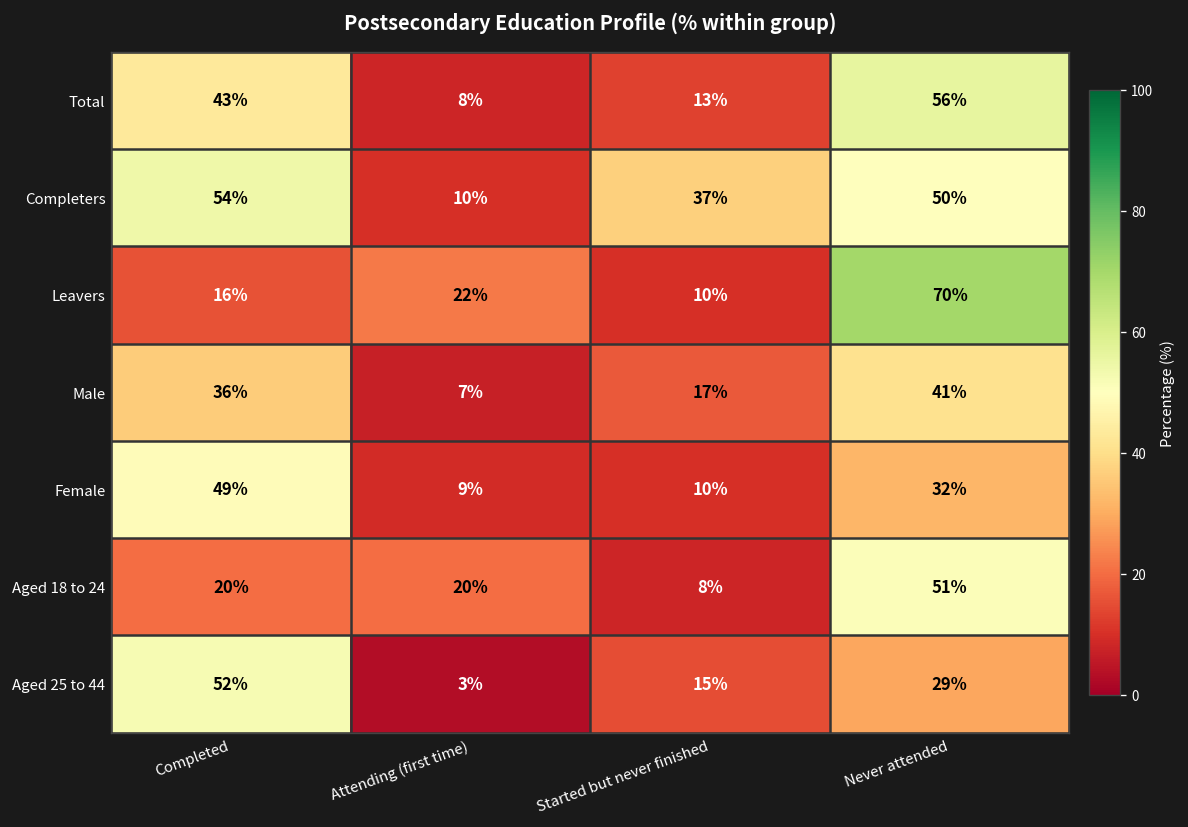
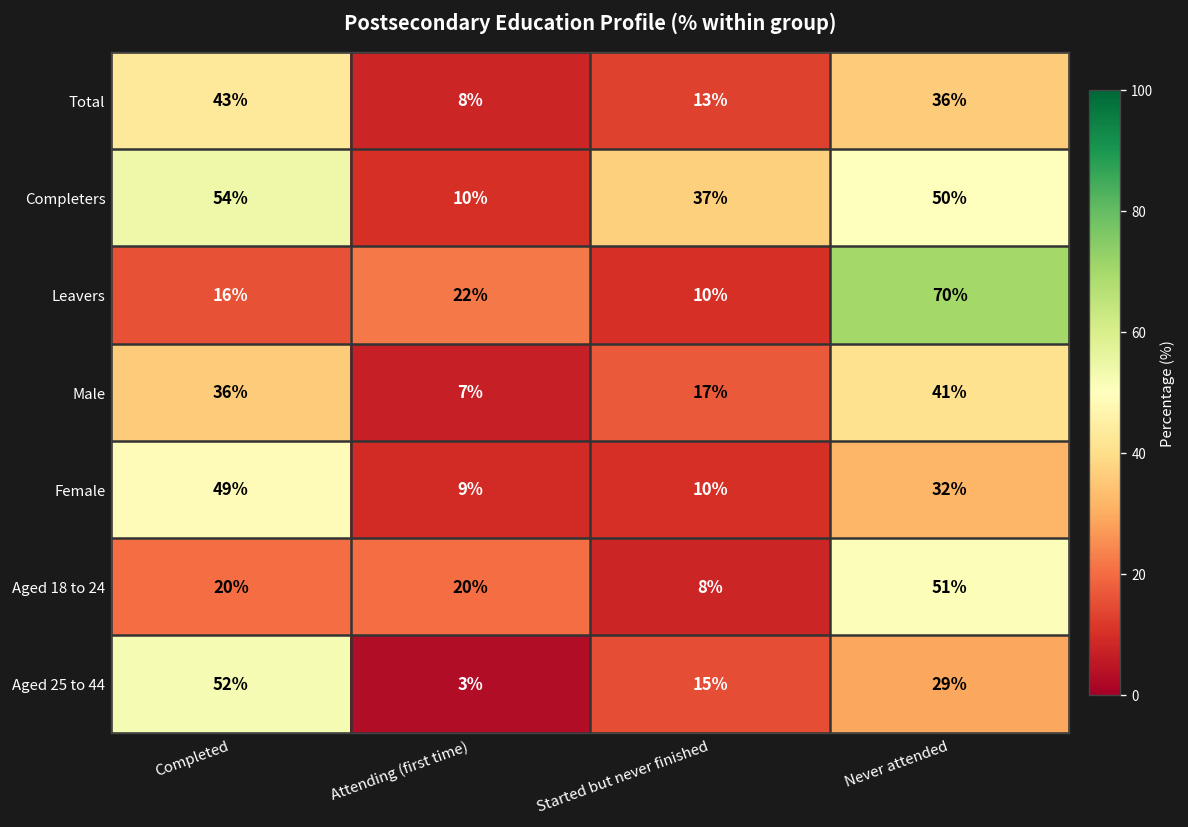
Total, Never attended: 56% -> 36%
